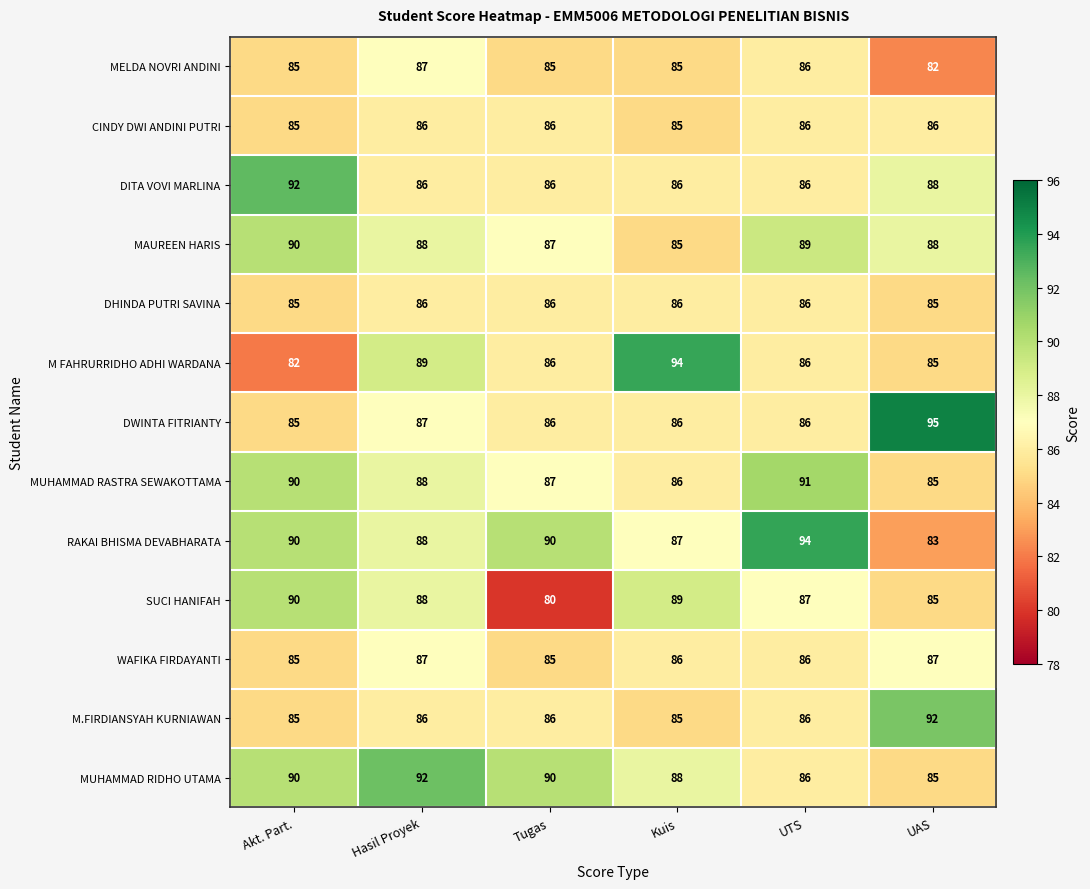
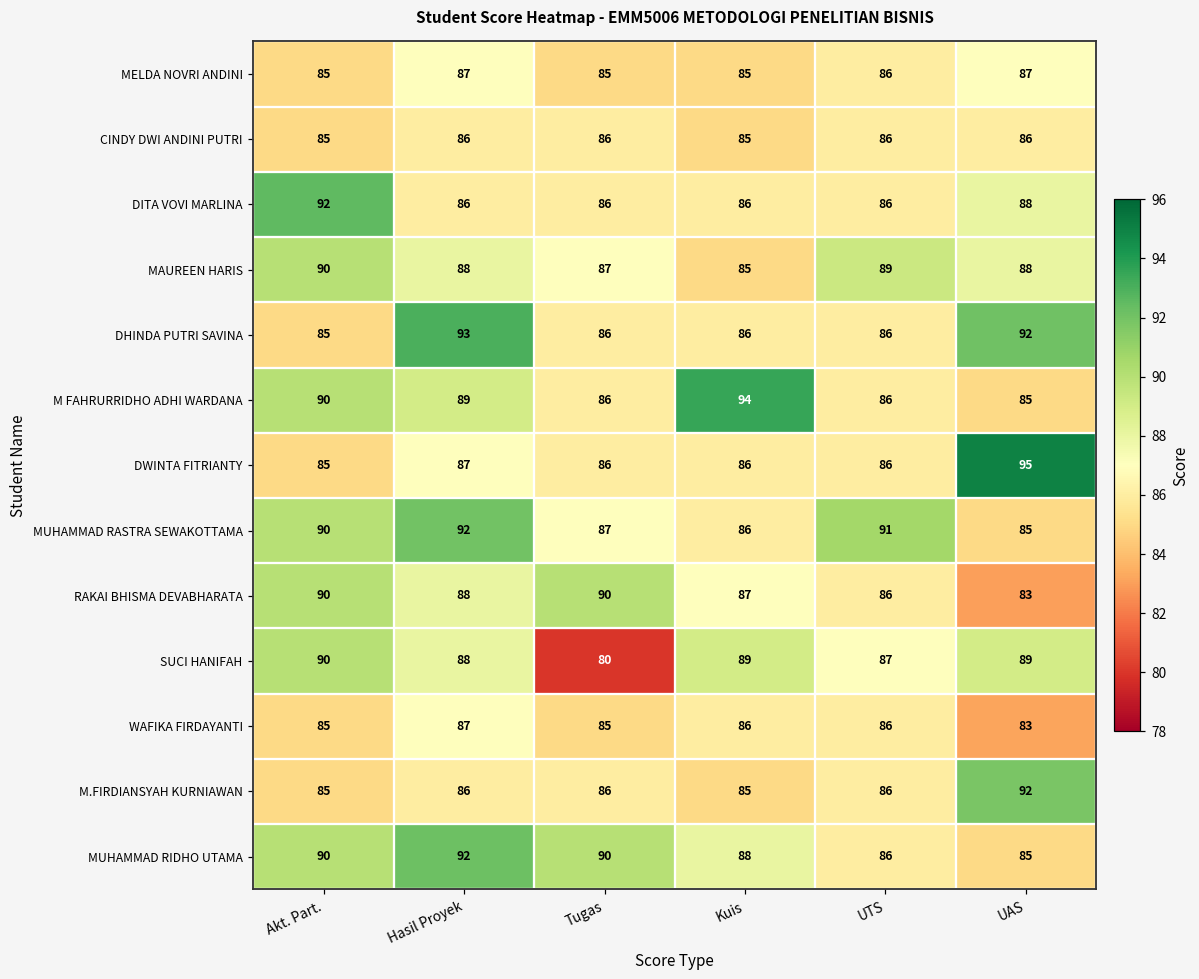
MELDA NOVRI ANDINI, UAS: 82 -> 87
DHINDA PUTRI SAVINA, Hasil Proyek: 86 -> 93
DHINDA PUTRI SAVINA, UAS: 85 -> 92
M FAHRURRIDHO ADHI WARDANA, Akt. Part.: 82 -> 90
MUHAMMAD RASTRA SEWAKOTTAMA, Hasil Proyek: 88 -> 92
RAKAI BHISMA DEVABHARATA, UTS: 94 -> 86
SUCI HANIFAH, UAS: 85 -> 89
WAFIKA FIRDAYANTI, UAS: 87 -> 83
